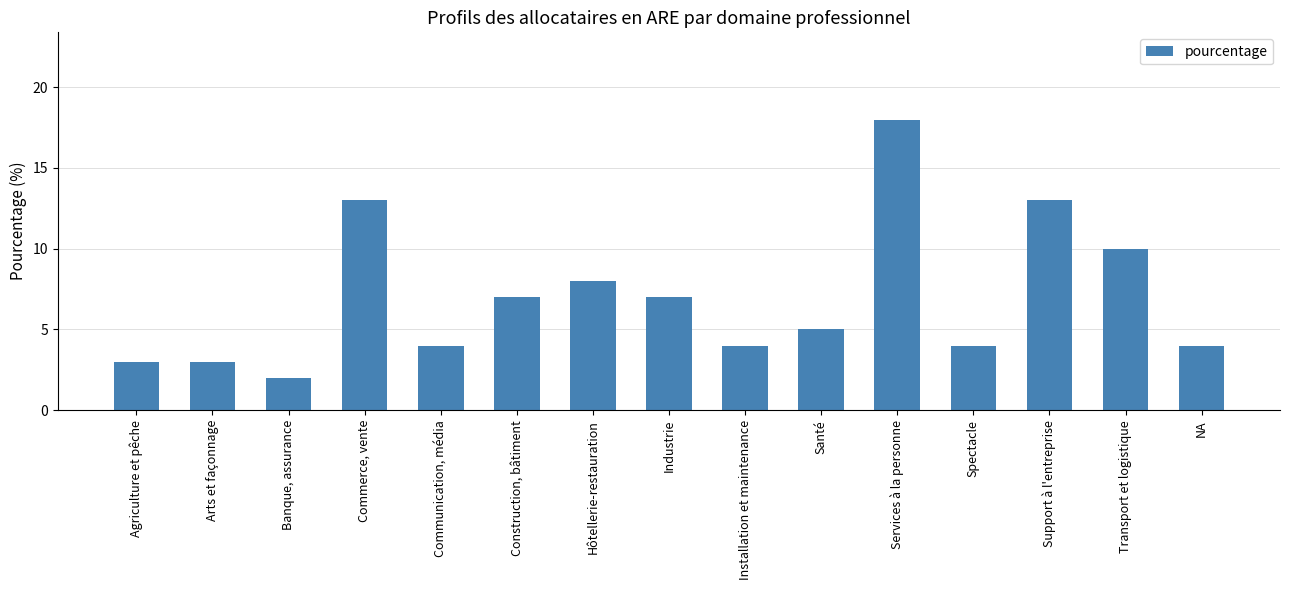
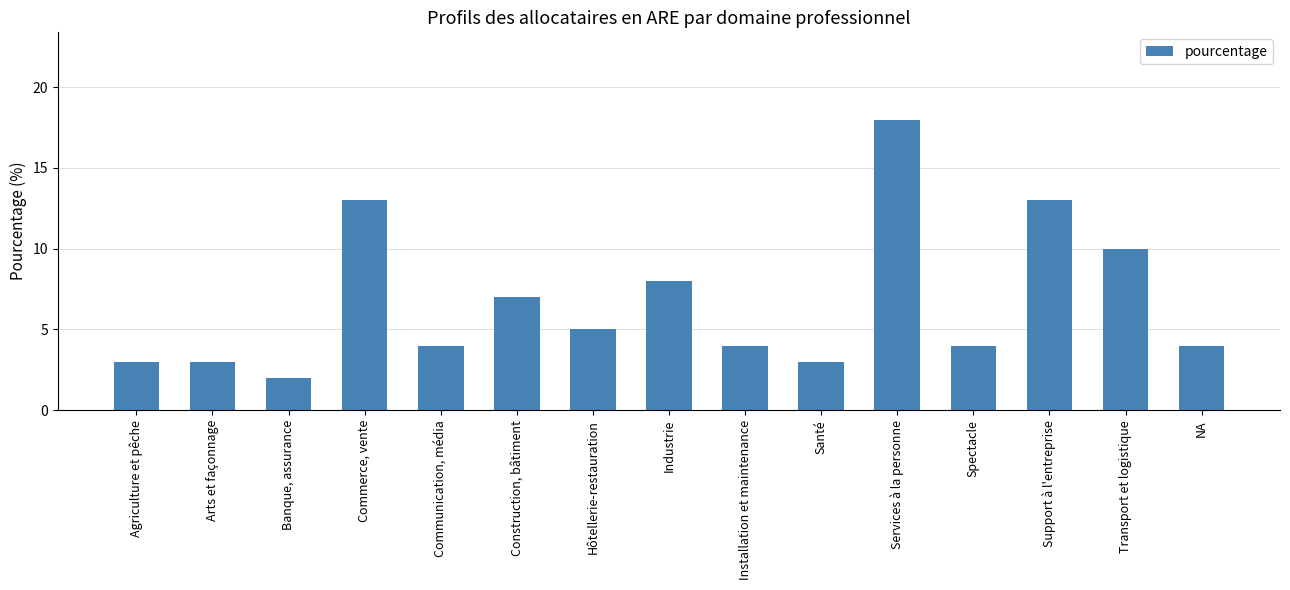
Hôtellerie-restauration: 8 -> 5
Industrie: 7 -> 8
Santé: 5 -> 3
